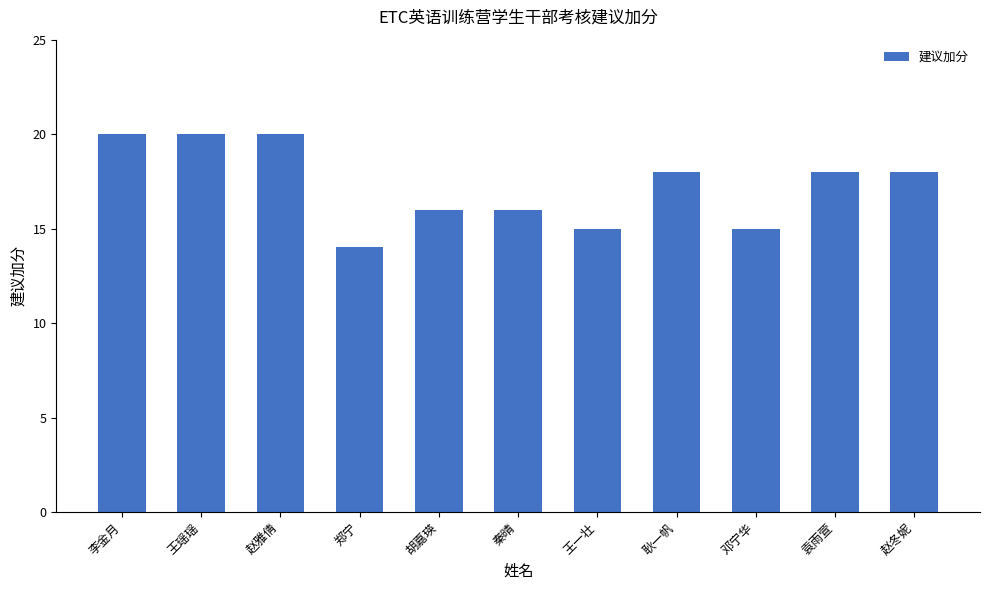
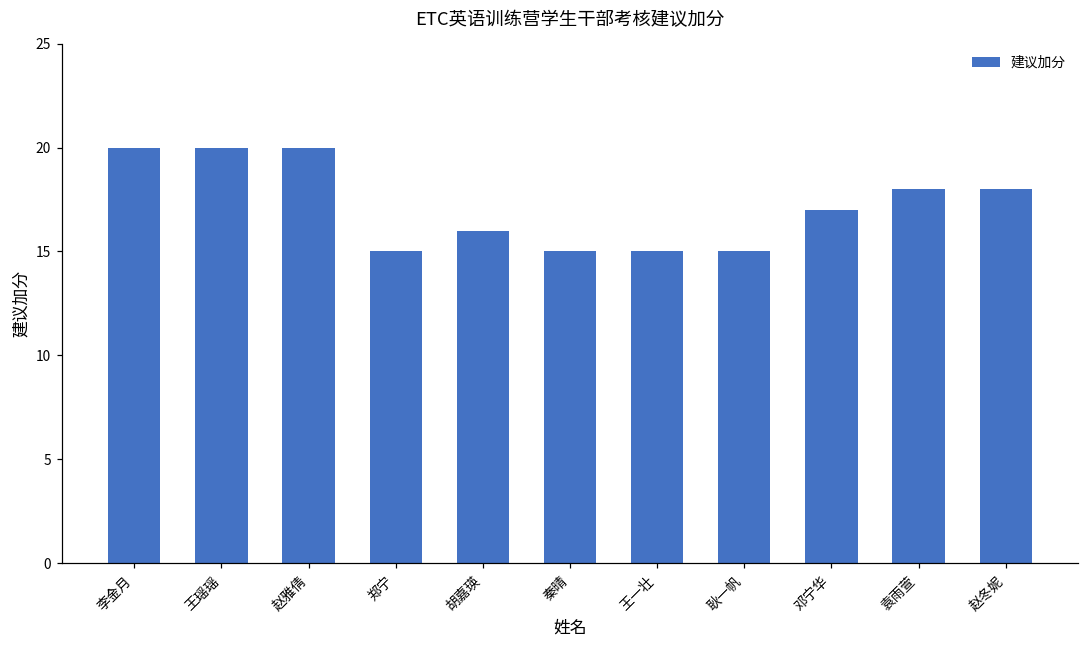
郑宁: 14 -> 15
秦晴: 16 -> 15
耿一帆: 18 -> 15
邓宁华: 15 -> 17
